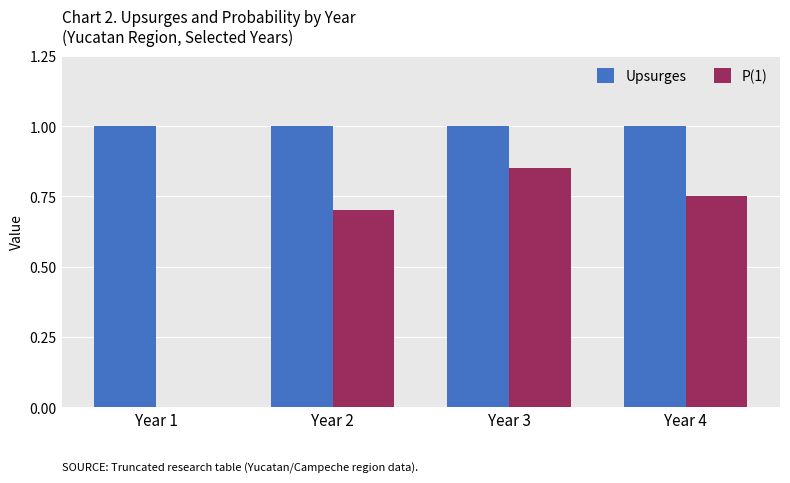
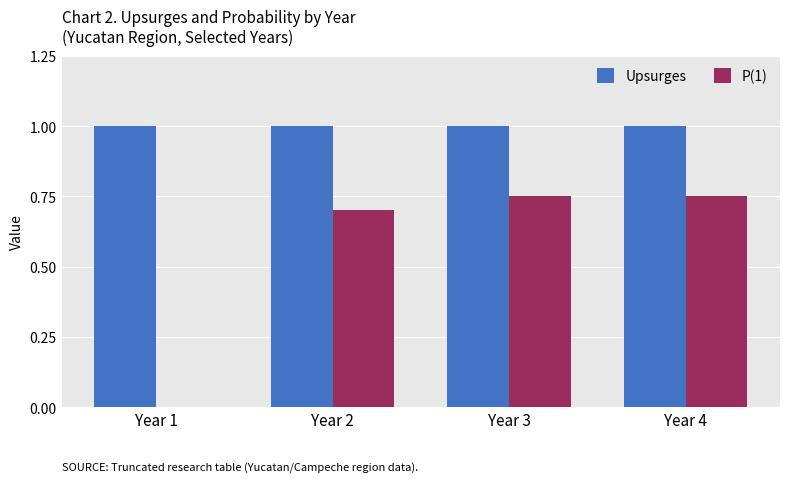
P(1), Year 3: 0.85 -> 0.75
